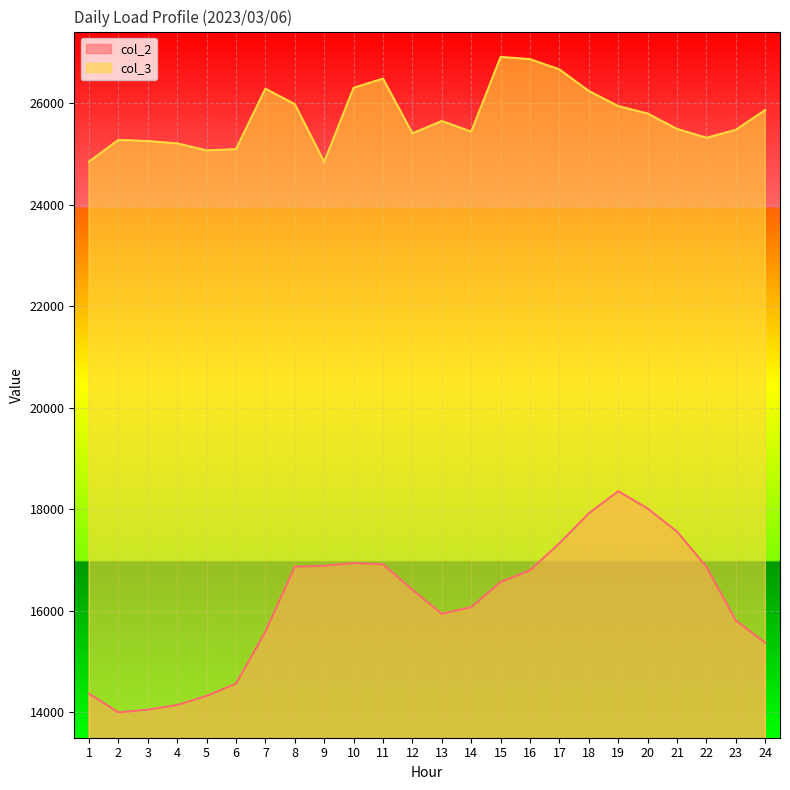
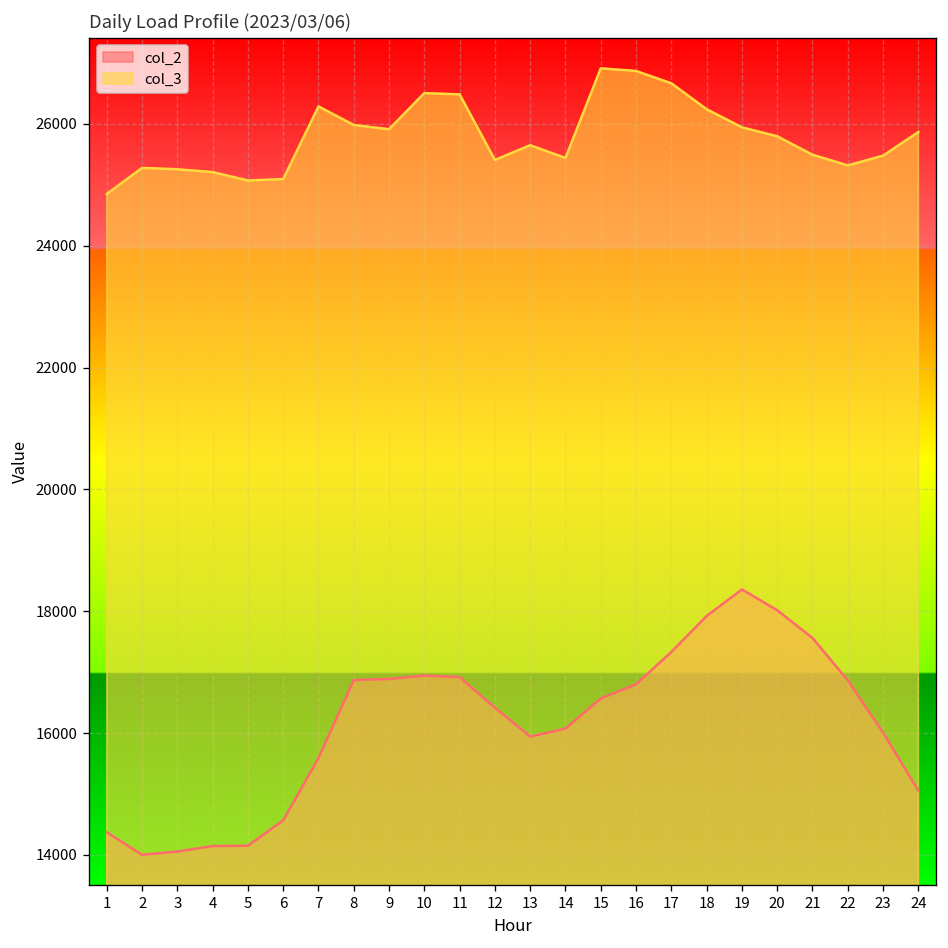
col_2, 5: 14300 -> 14100
col_3, 9: 24800 -> 25900
col_3, 10: 26300 -> 26500
col_2, 23: 15800 -> 16000
col_2, 24: 15400 -> 15100
